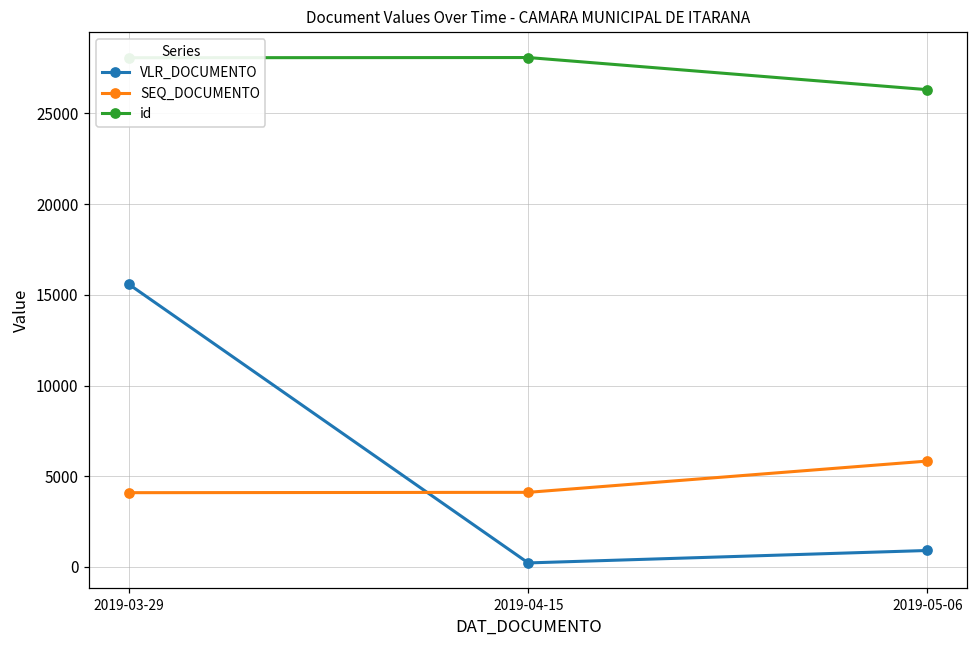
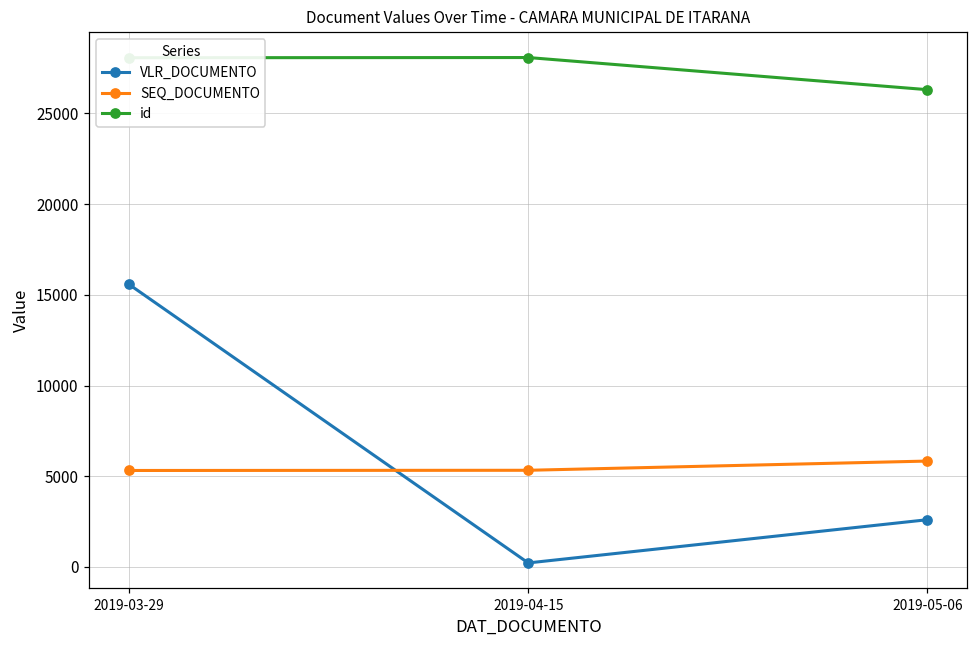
SEQ_DOCUMENTO, 2019-03-29: 4100 -> 5300
SEQ_DOCUMENTO, 2019-04-15: 4100 -> 5300
VLR_DOCUMENTO, 2019-05-06: 900 -> 2600
